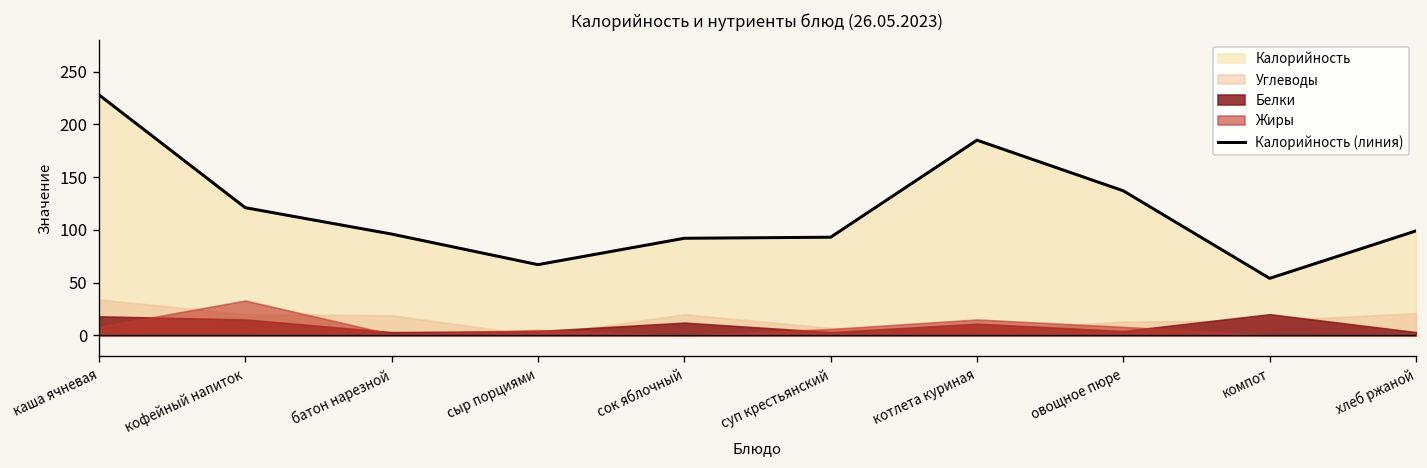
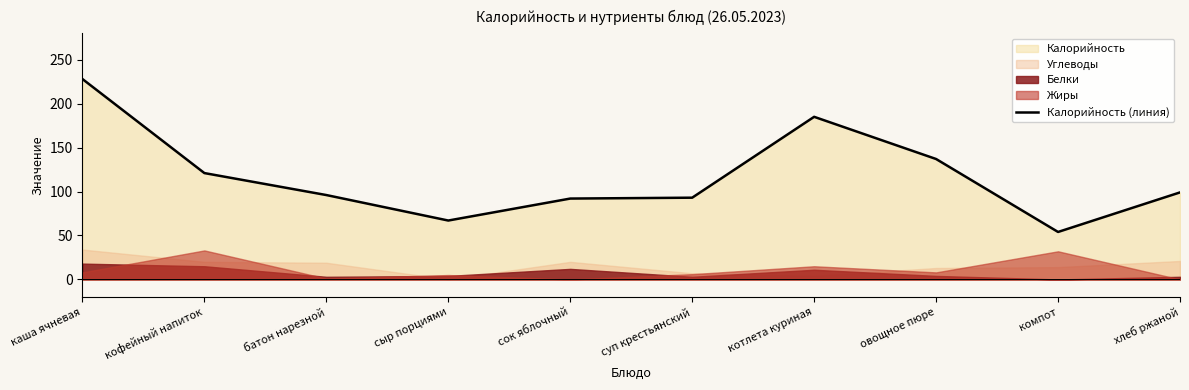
Белки, компот: 20 -> 0
Жиры, компот: 0 -> 30
